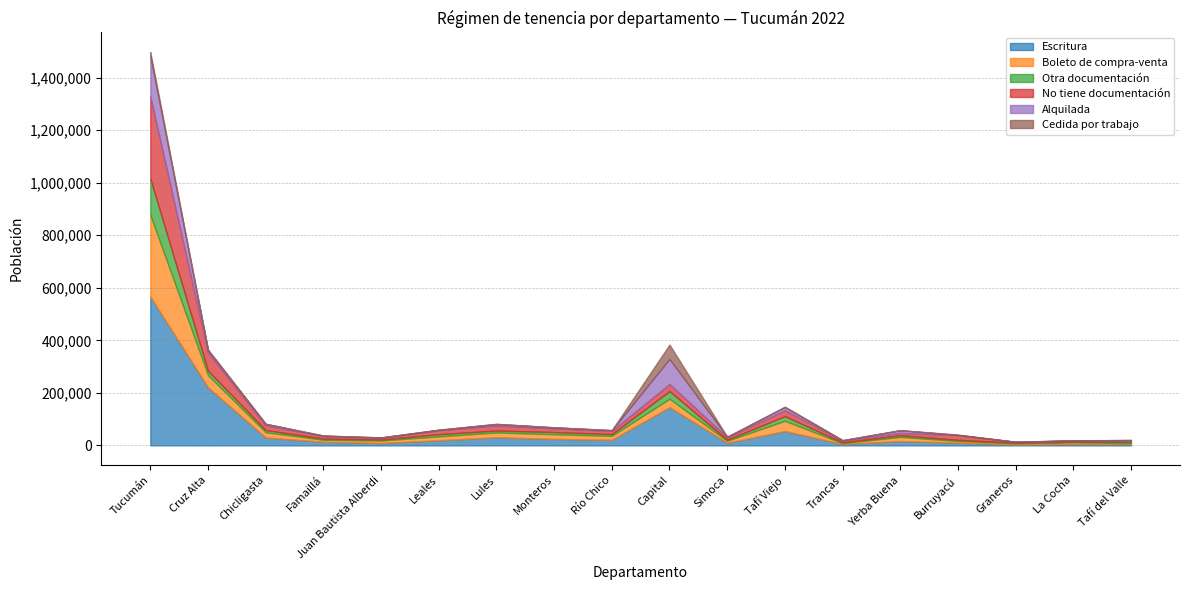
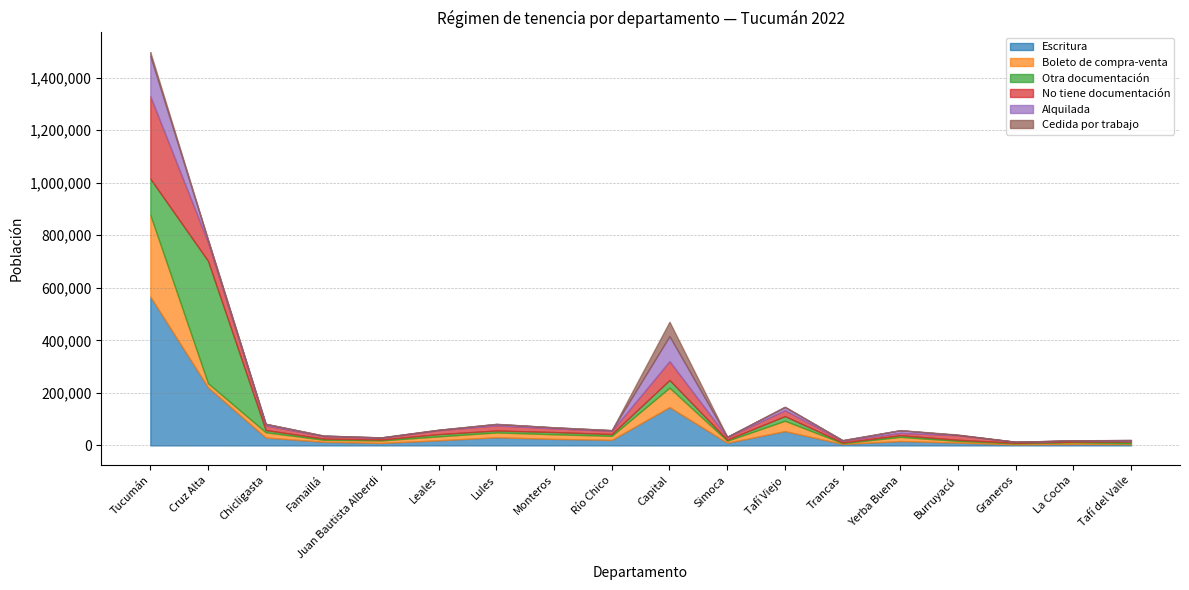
Boleto de compra-venta, Cruz Alta: 50,000 -> 20,000
Otra documentación, Cruz Alta: 20,000 -> 470,000
Boleto de compra-venta, Capital: 30,000 -> 70,000
No tiene documentación, Capital: 30,000 -> 70,000
